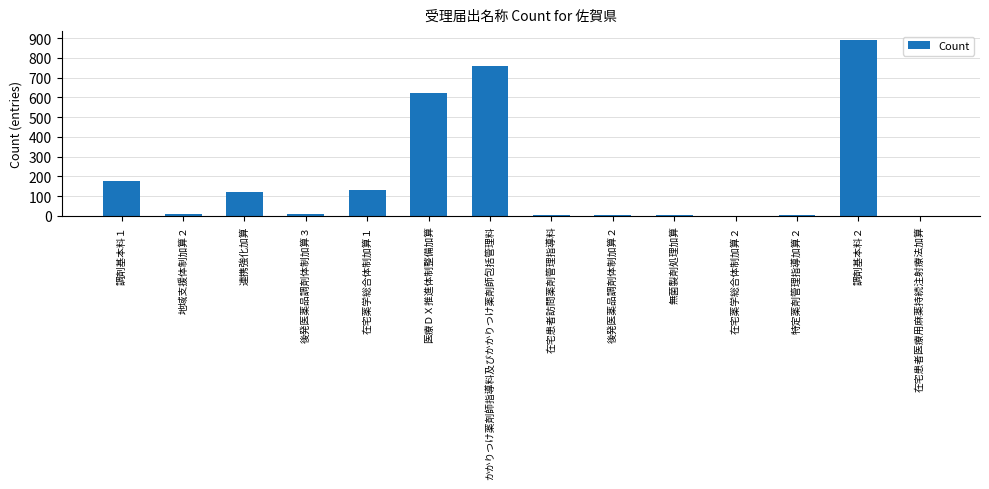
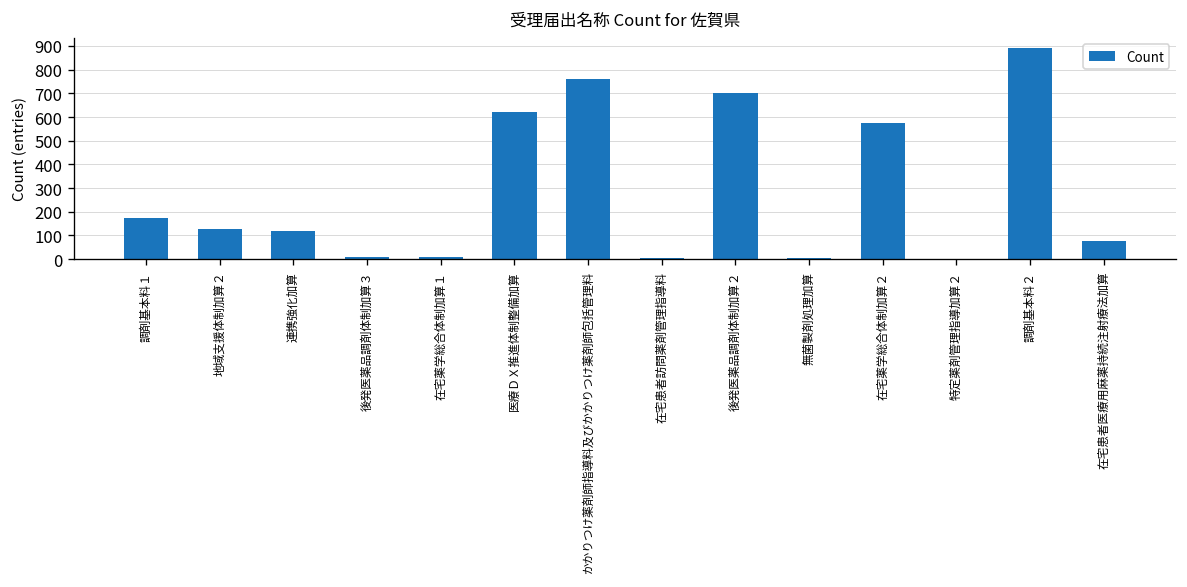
地域支援体制加算２: 10 -> 130
在宅薬学総合体制加算１: 130 -> 10
後発医薬品調剤体制加算２: 0 -> 700
在宅薬学総合体制加算２: 0 -> 580
在宅患者医療用麻薬持続注射療法加算: 0 -> 80
